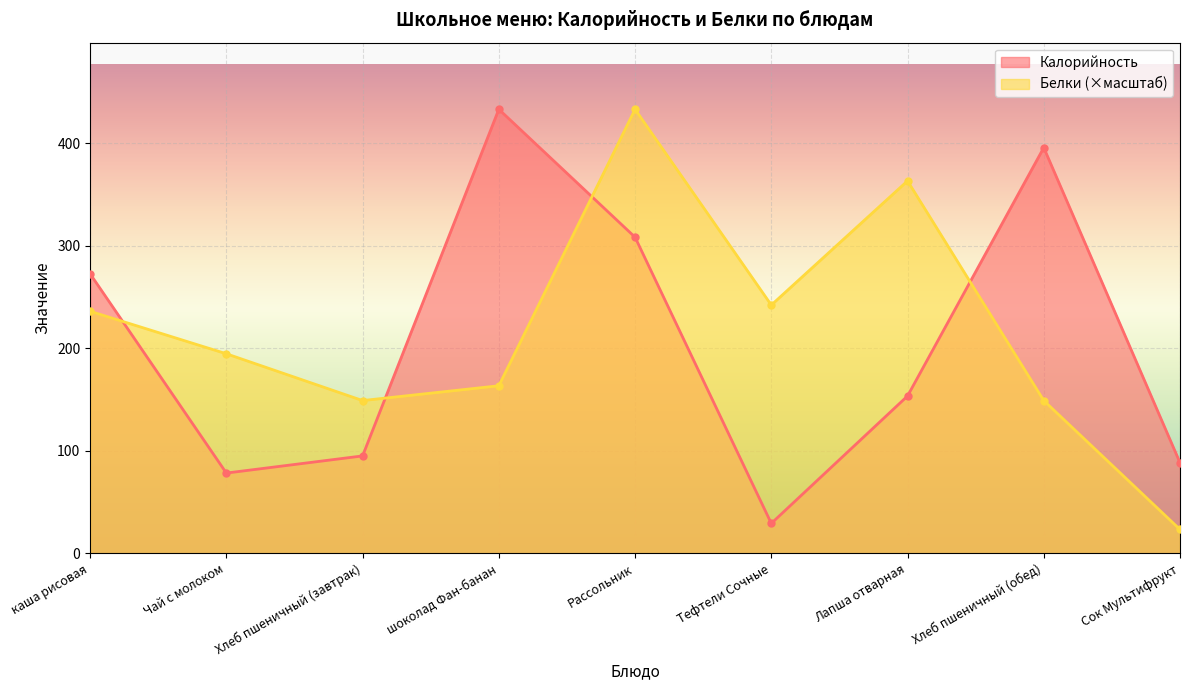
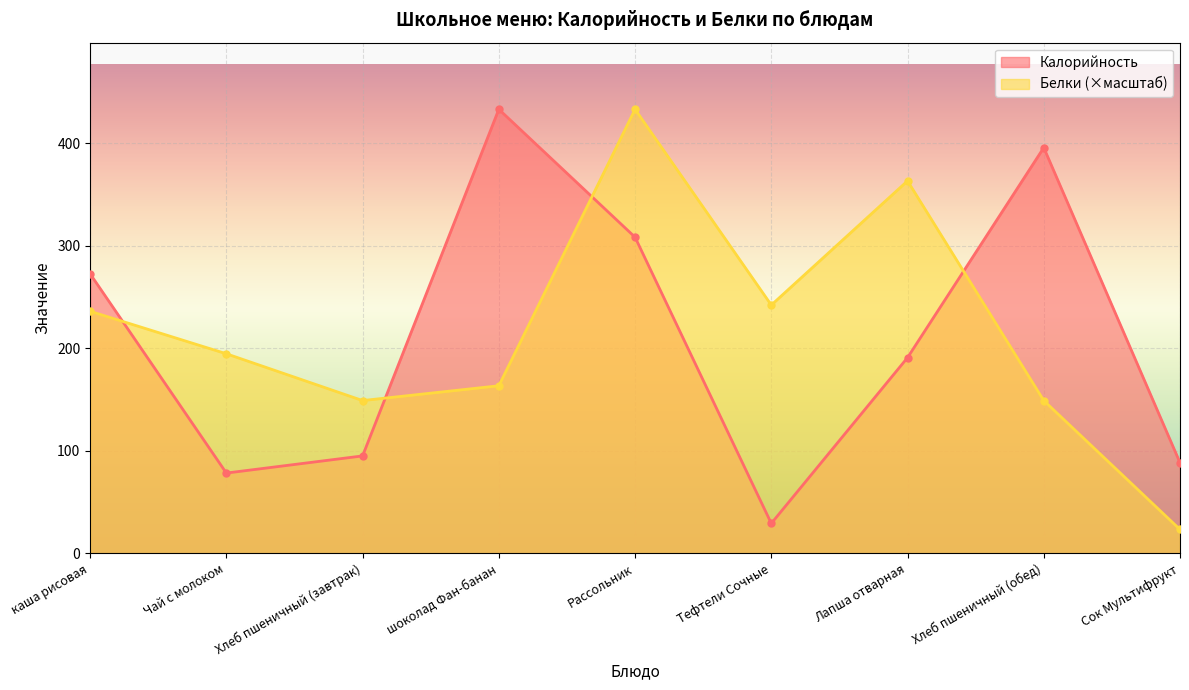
Калорийность, Лапша отварная: 153 -> 191
